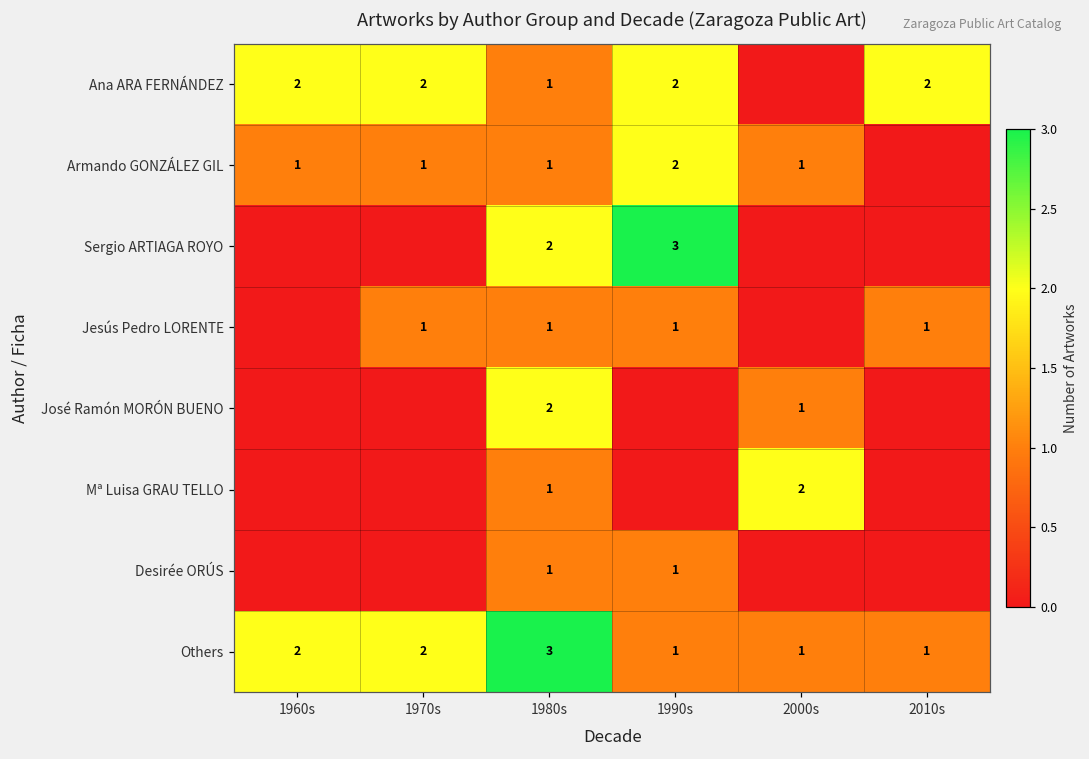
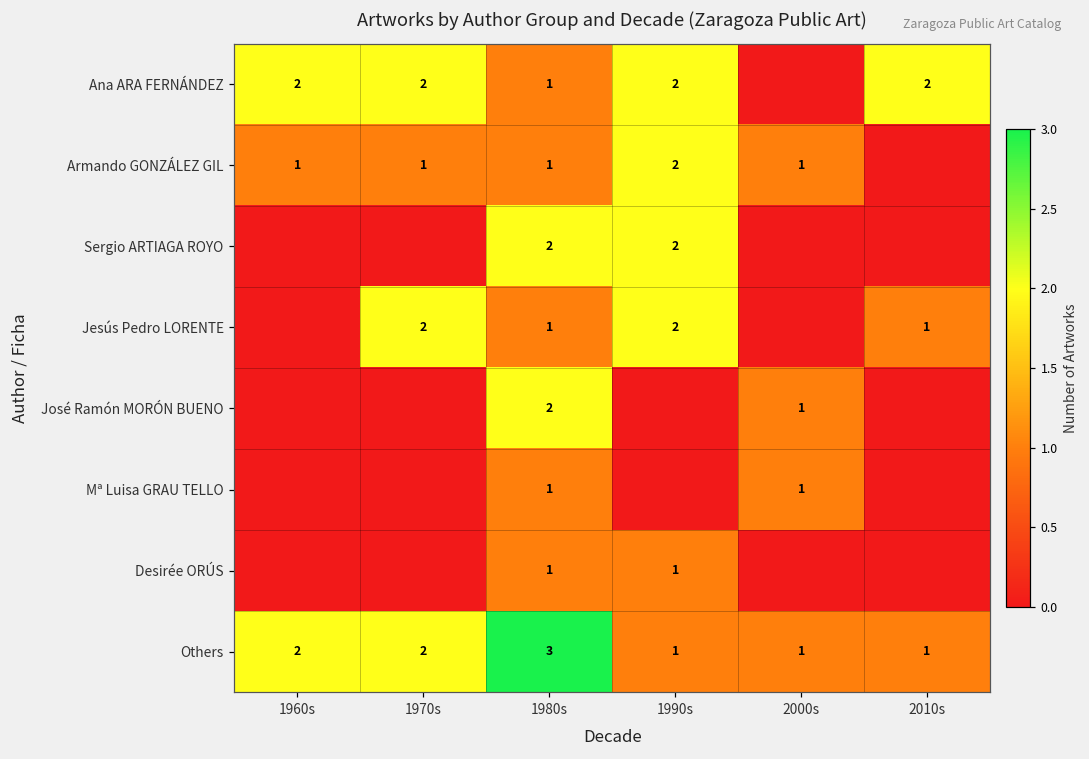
Sergio ARTIAGA ROYO, 1990s: 3 -> 2
Jesús Pedro LORENTE, 1970s: 1 -> 2
Jesús Pedro LORENTE, 1990s: 1 -> 2
Mª Luisa GRAU TELLO, 2000s: 2 -> 1
